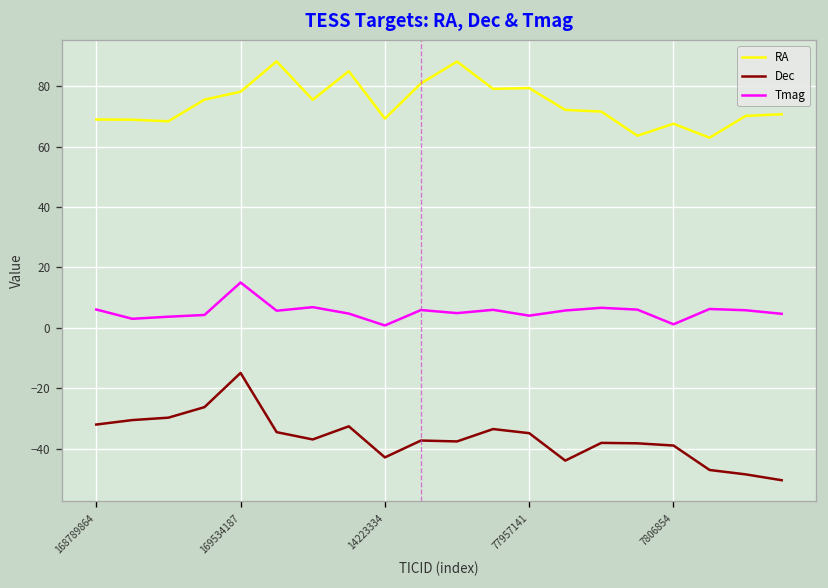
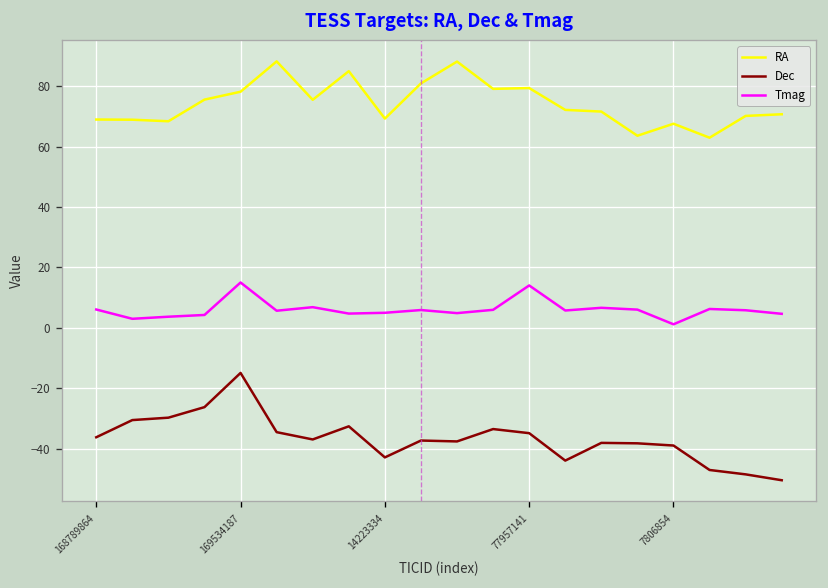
Dec, 168789864: -32 -> -36
Tmag, 14223334: 1 -> 5
Tmag, 77957141: 4 -> 14
